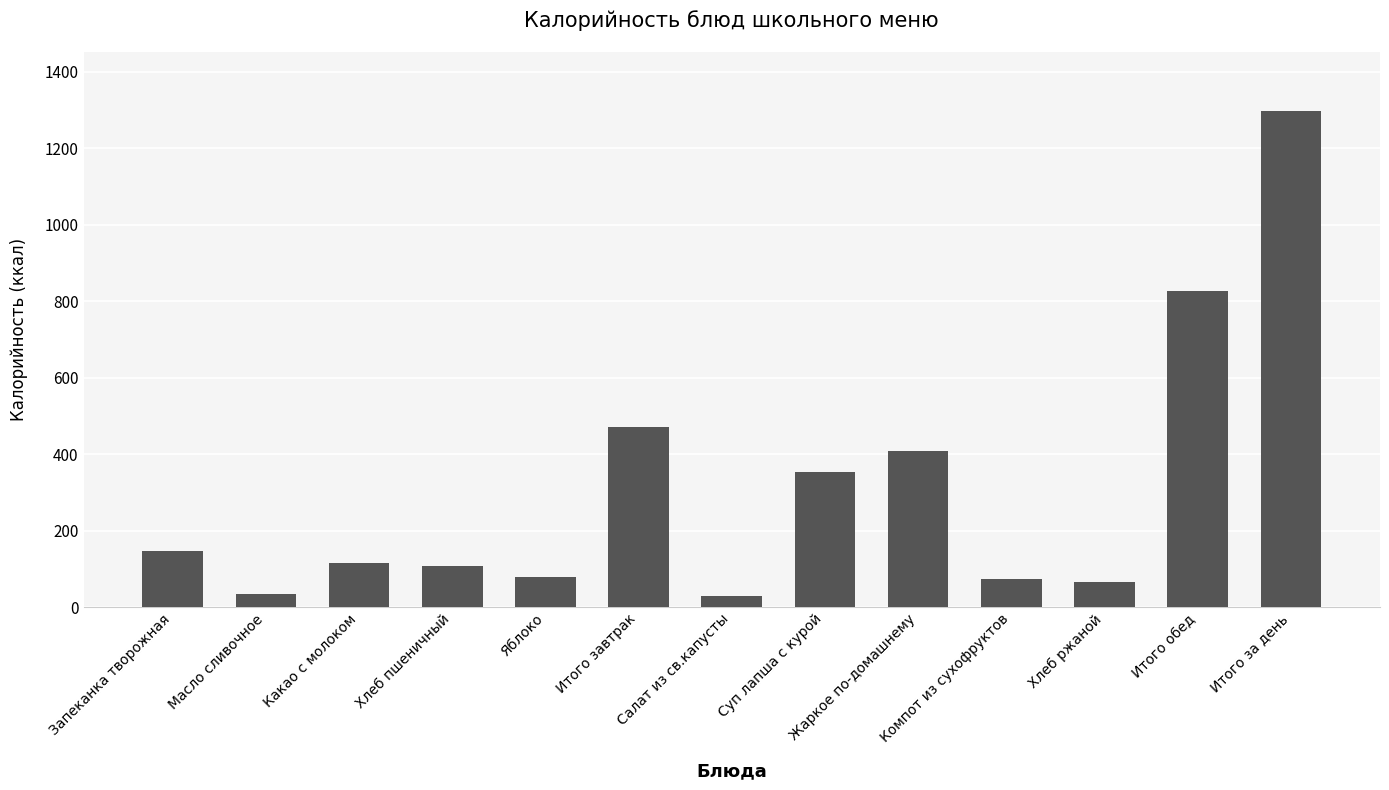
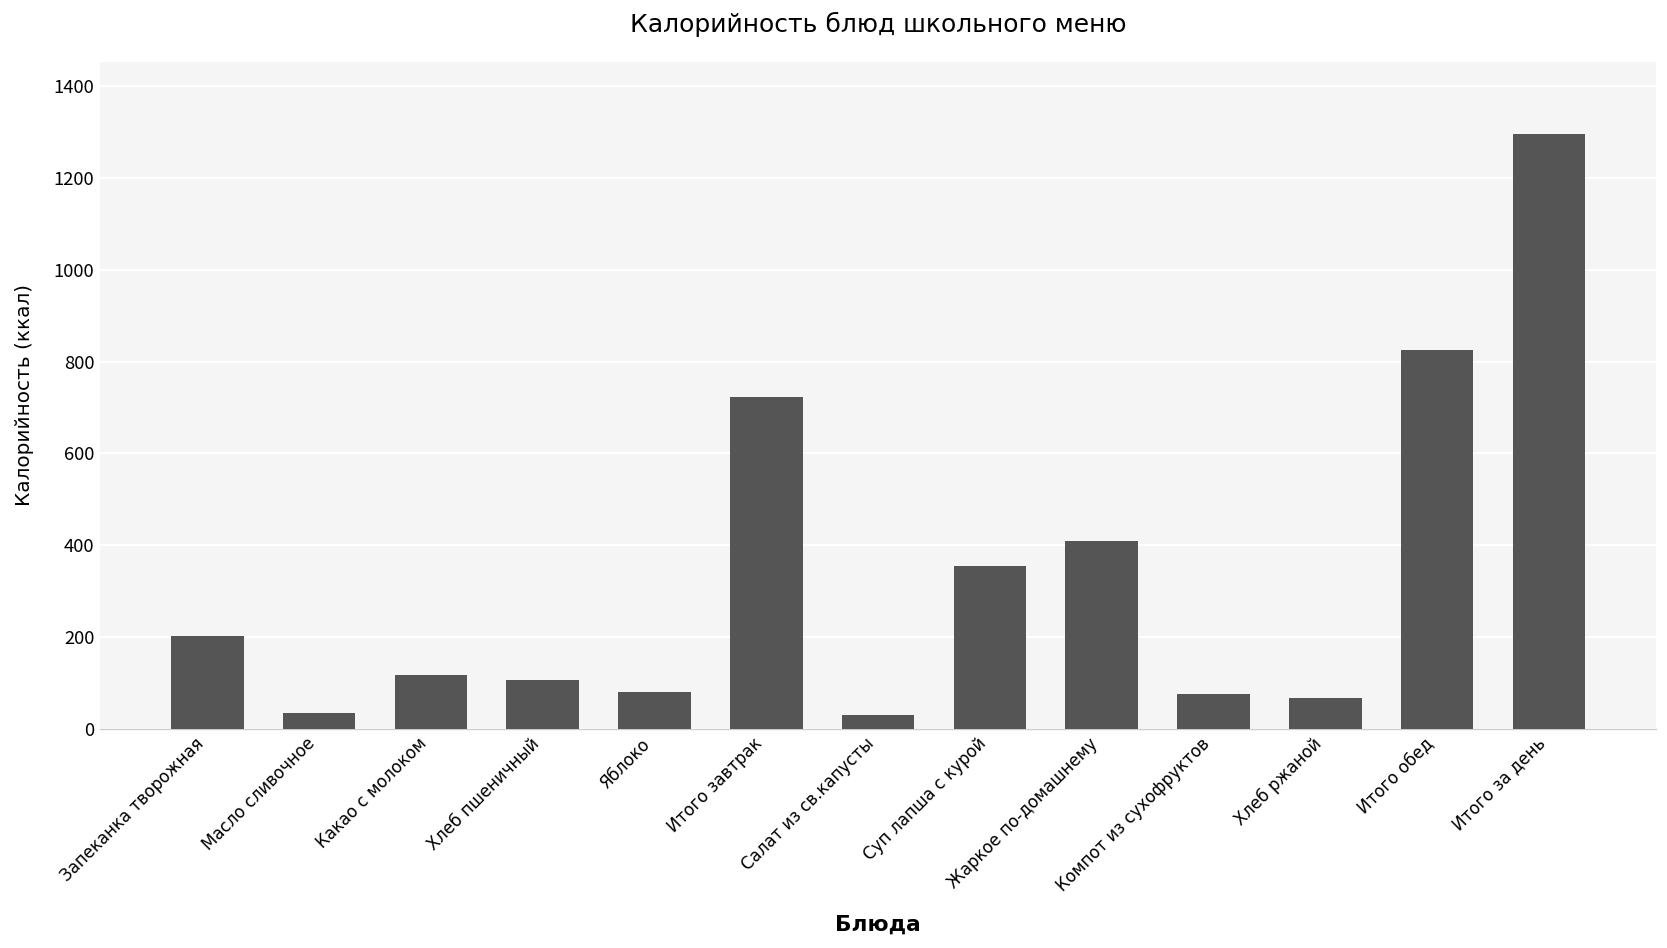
Запеканка творожная: 150 -> 200
Итого завтрак: 470 -> 720
